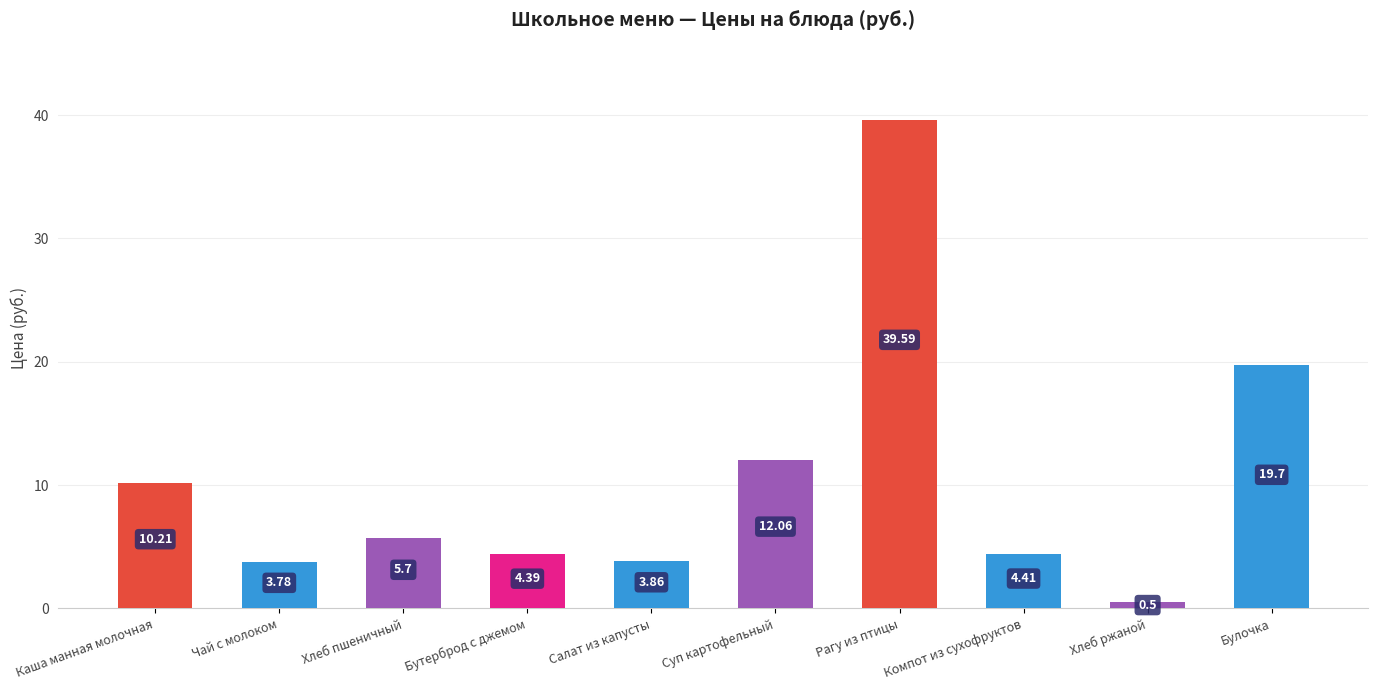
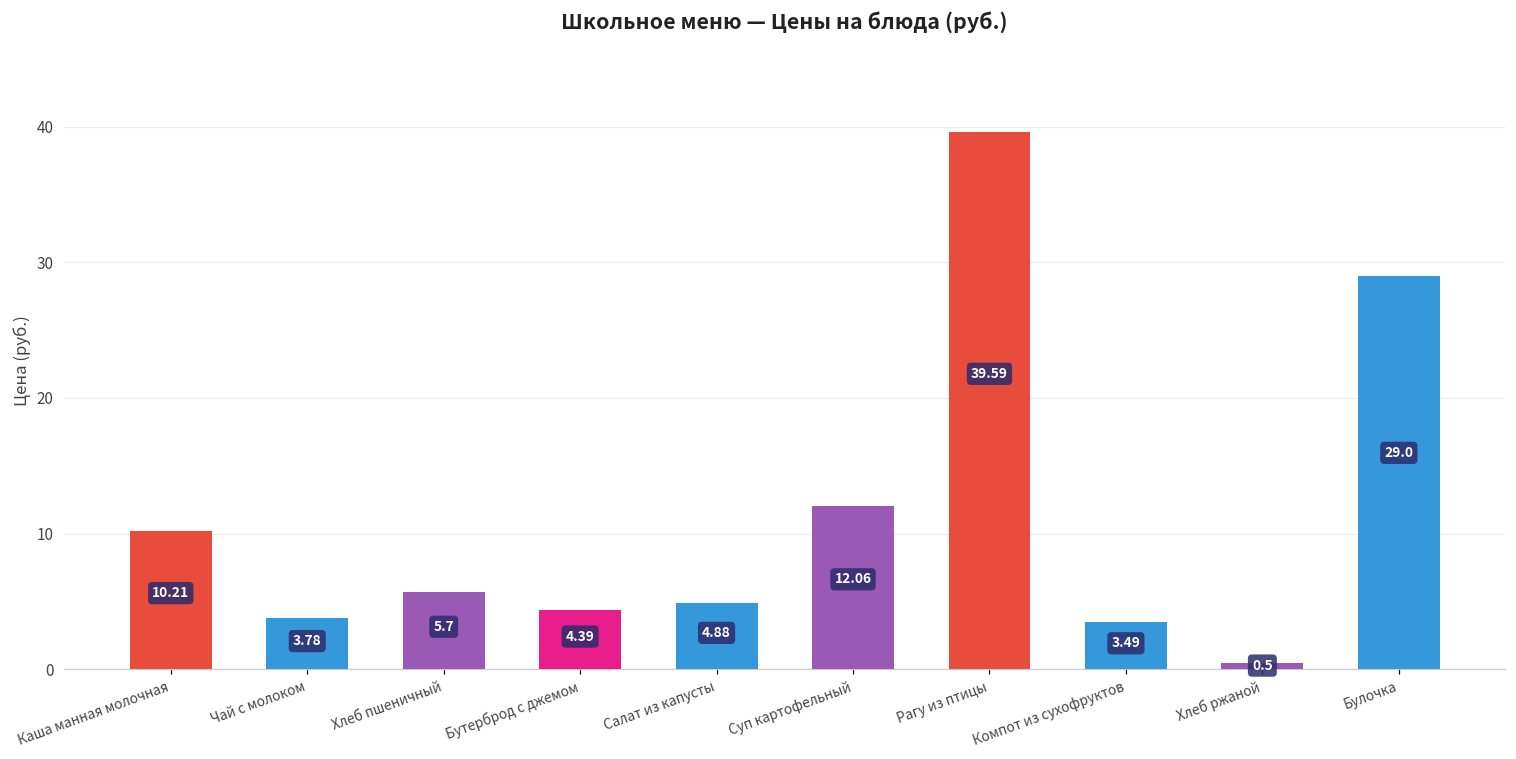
Салат из капусты: 3.86 -> 4.88
Компот из сухофруктов: 4.41 -> 3.49
Булочка: 19.7 -> 29.0
